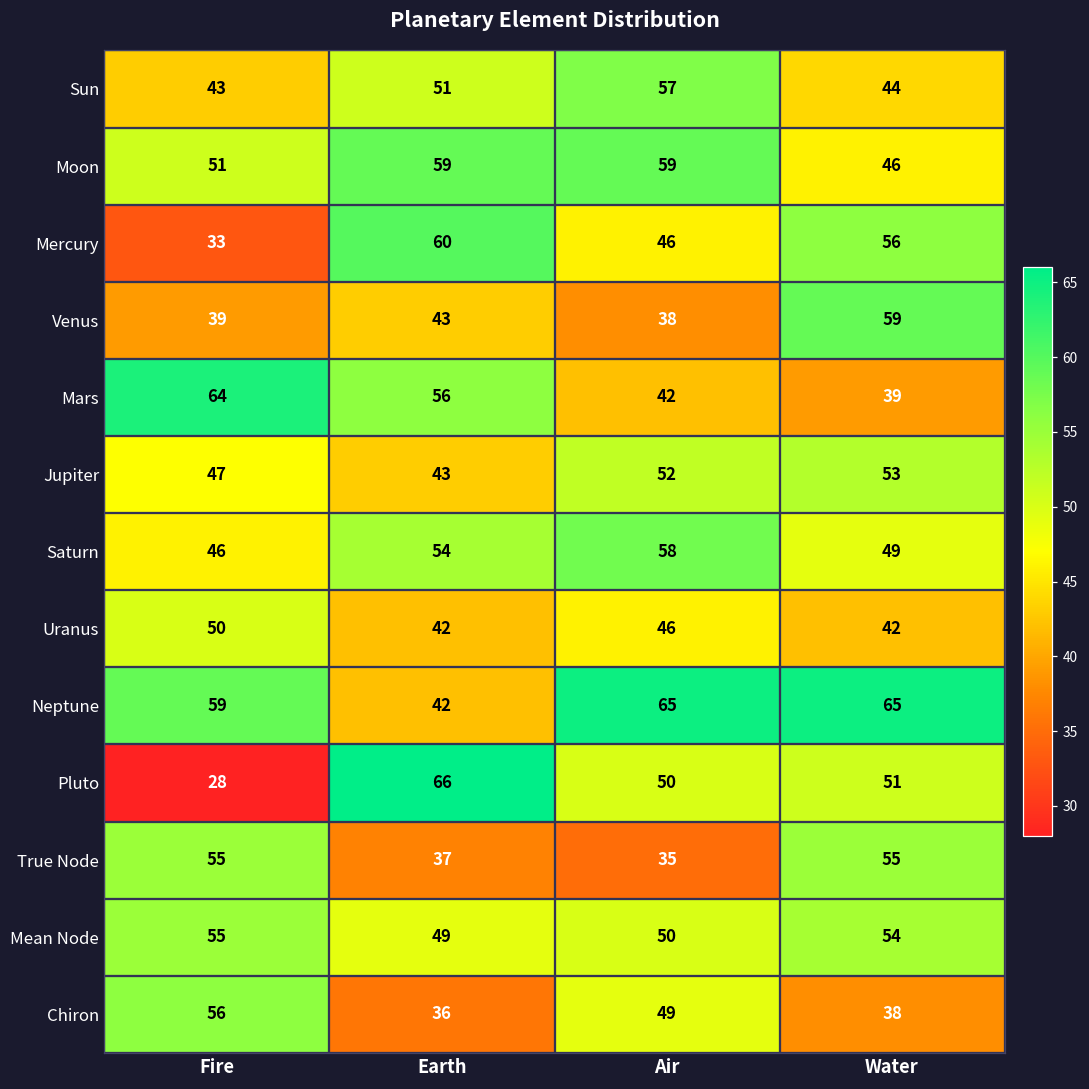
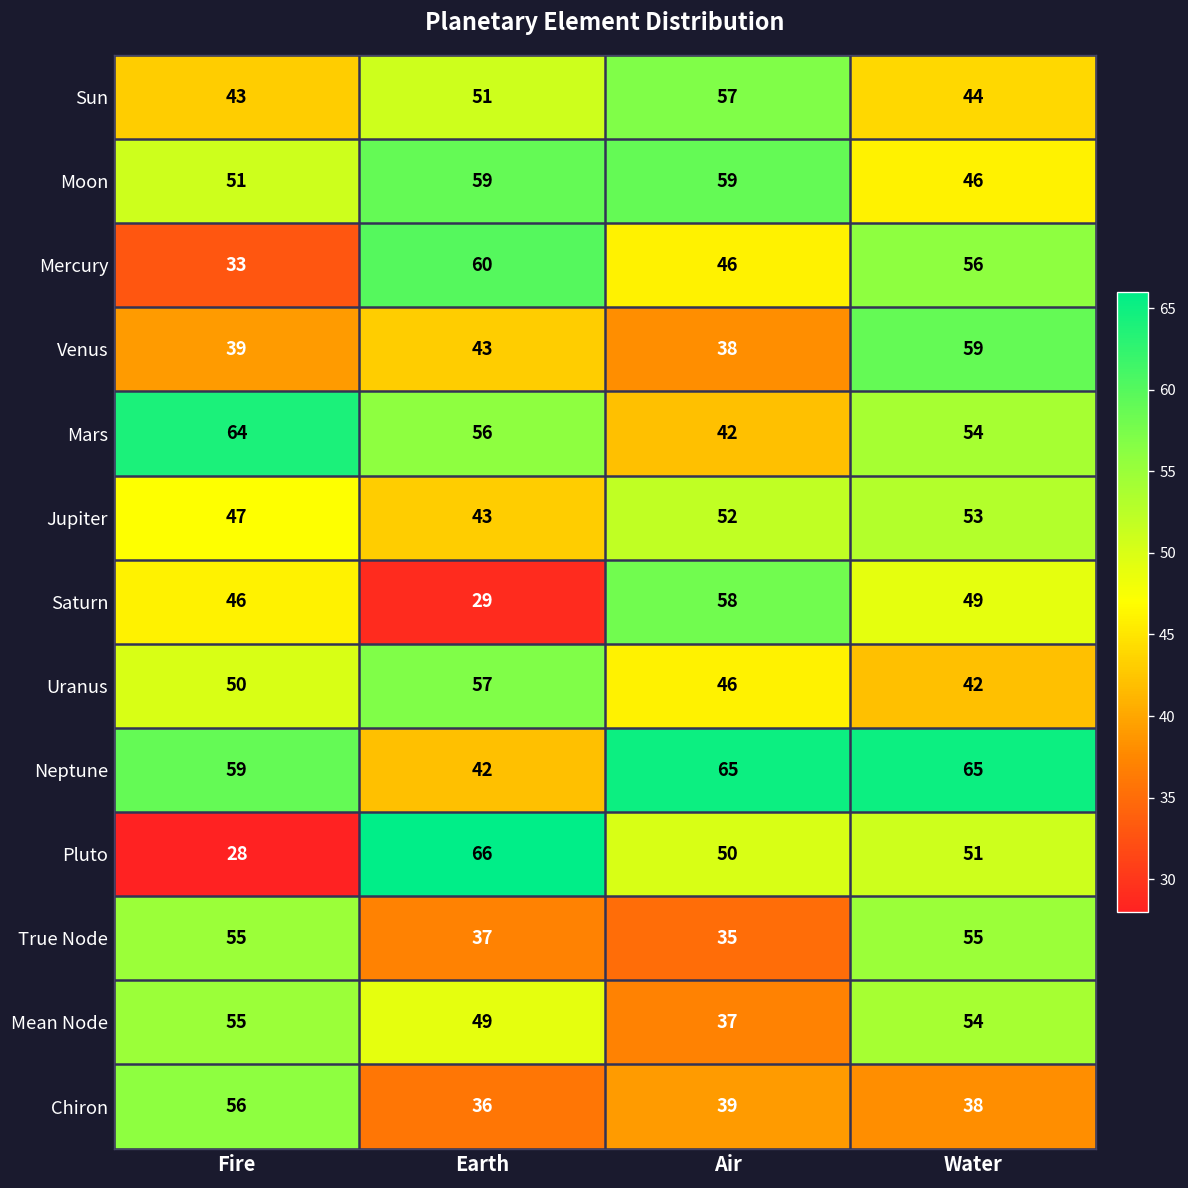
Mars, Water: 39 -> 54
Saturn, Earth: 54 -> 29
Uranus, Earth: 42 -> 57
Mean Node, Air: 50 -> 37
Chiron, Air: 49 -> 39
